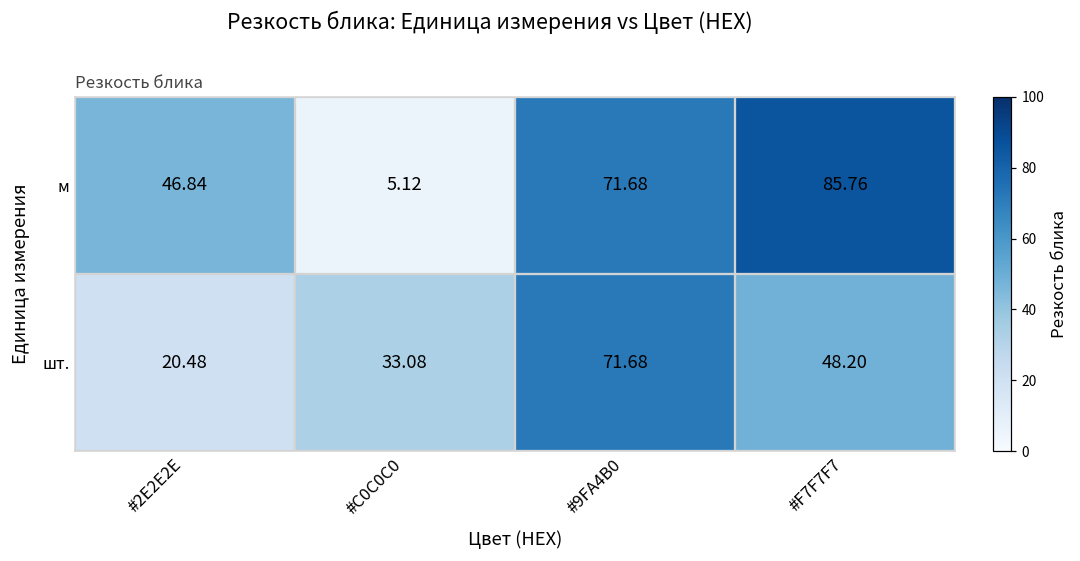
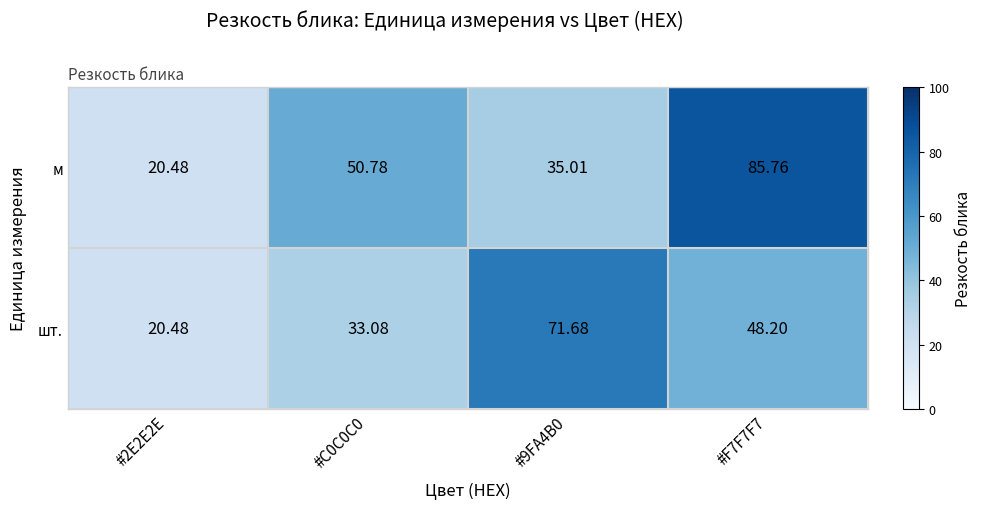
м, #2E2E2E: 46.84 -> 20.48
м, #C0C0C0: 5.12 -> 50.78
м, #9FA4B0: 71.68 -> 35.01
